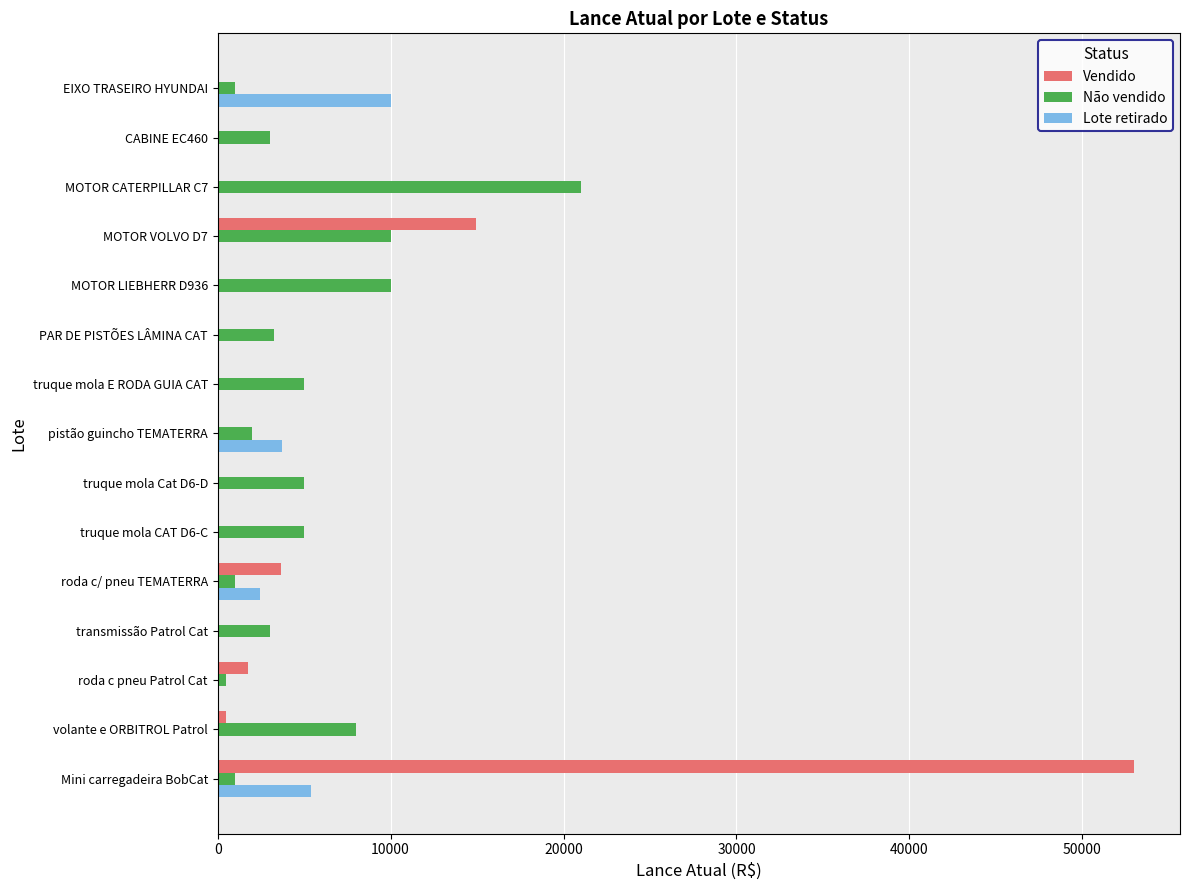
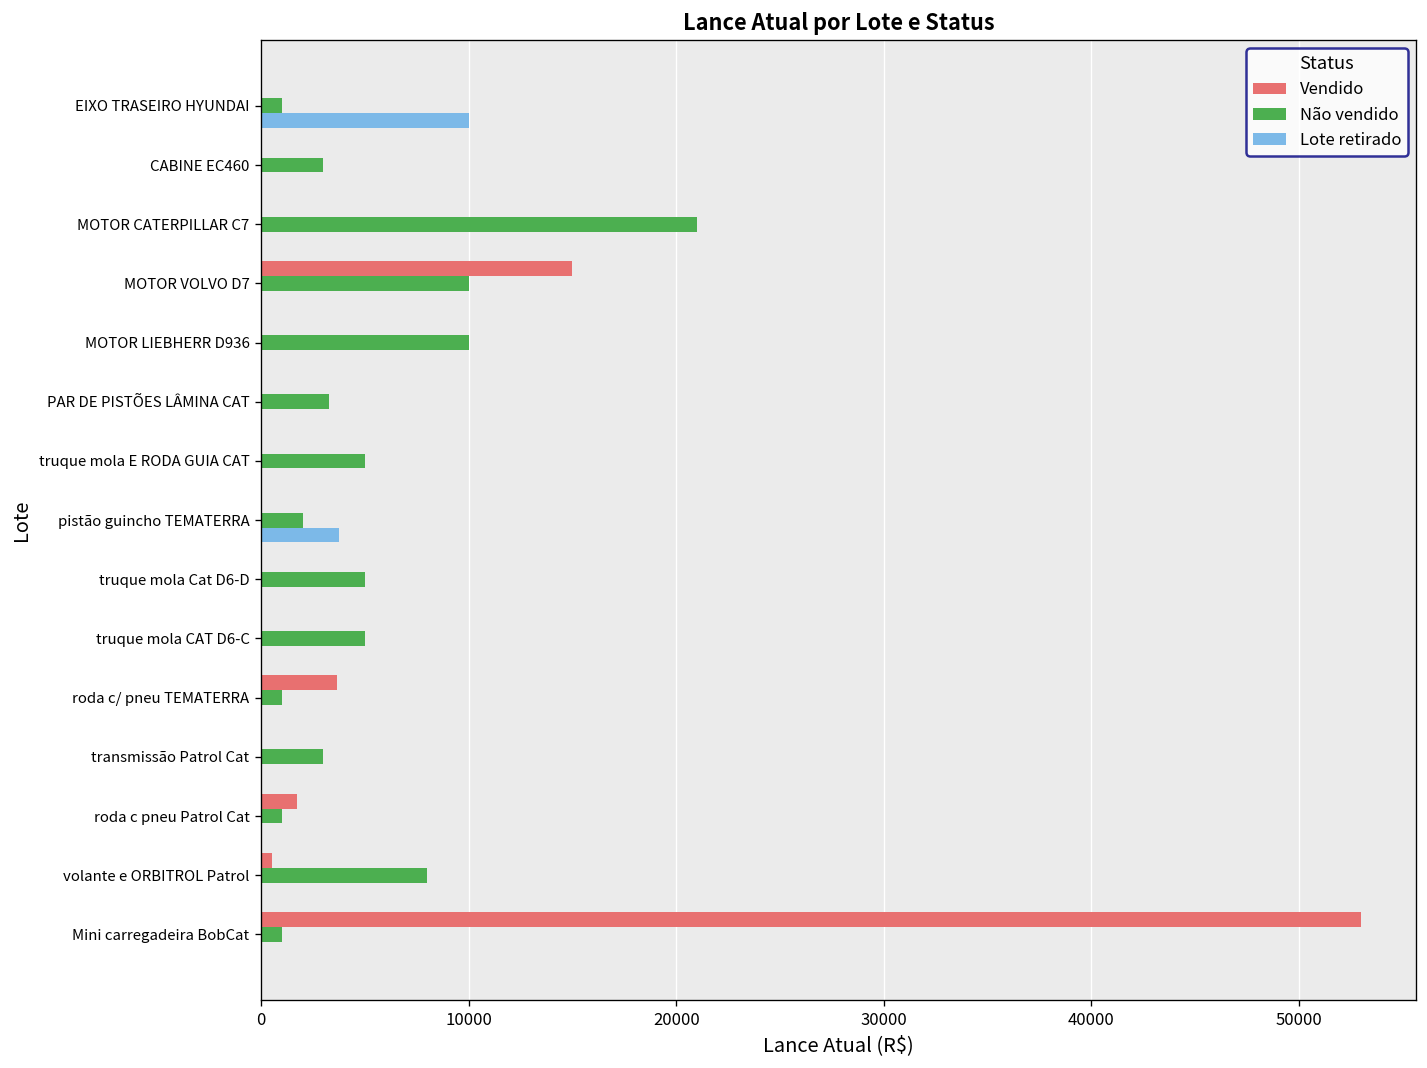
Lote retirado, roda c/ pneu TEMATERRA: 2400 -> 0
Não vendido, roda c pneu Patrol Cat: 500 -> 1000
Lote retirado, Mini carregadeira BobCat: 5400 -> 0
